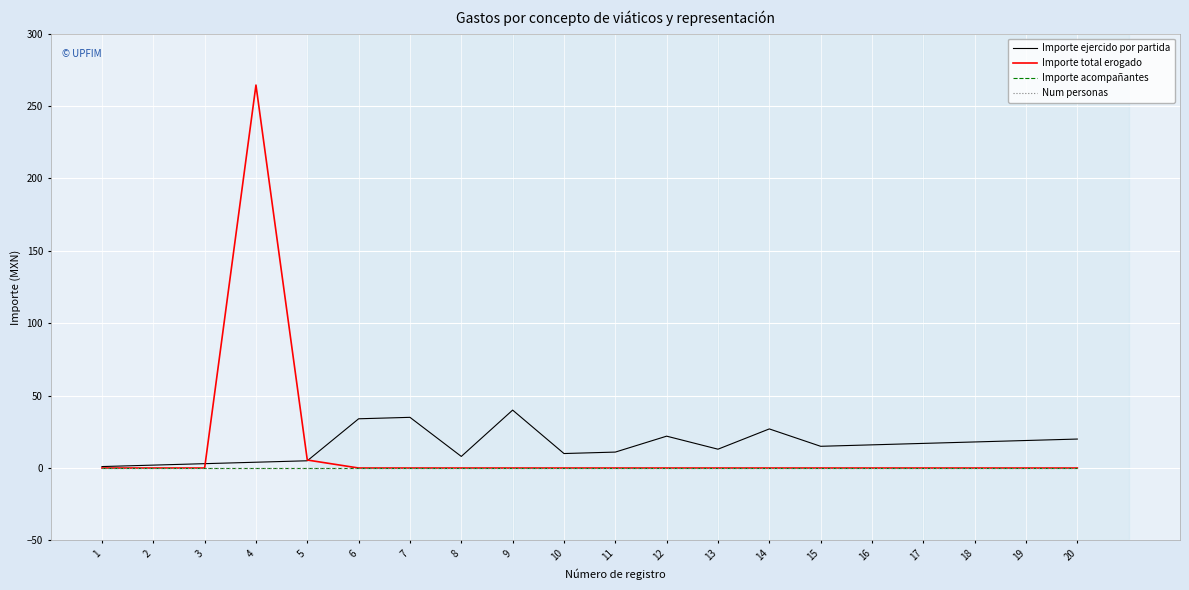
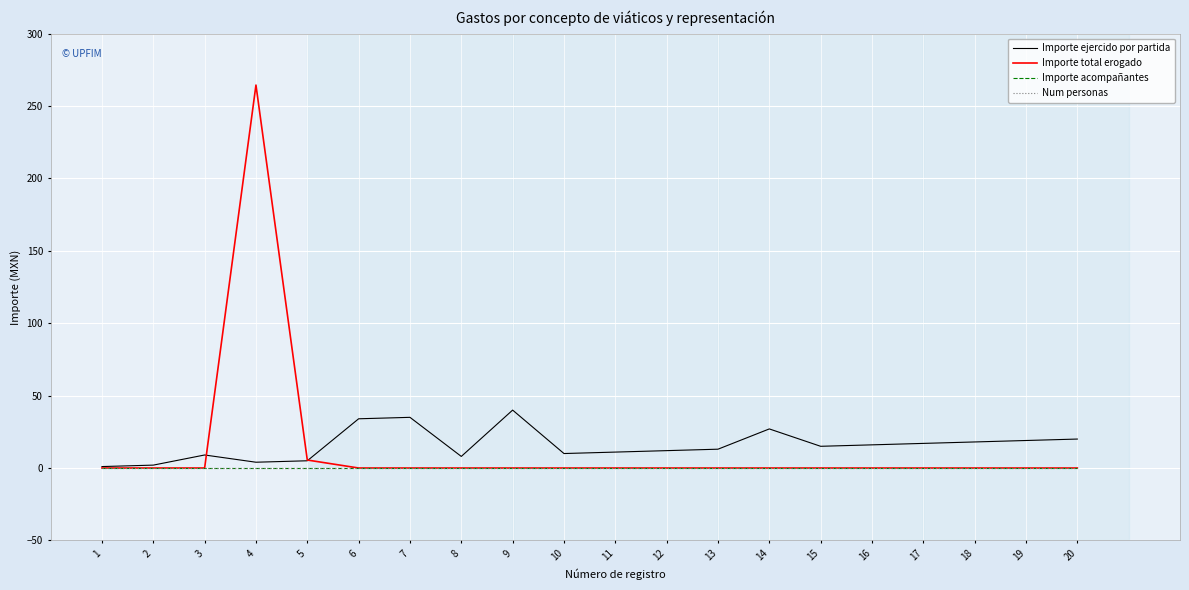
Importe ejercido por partida, 3: 3 -> 9
Importe ejercido por partida, 12: 22 -> 12
